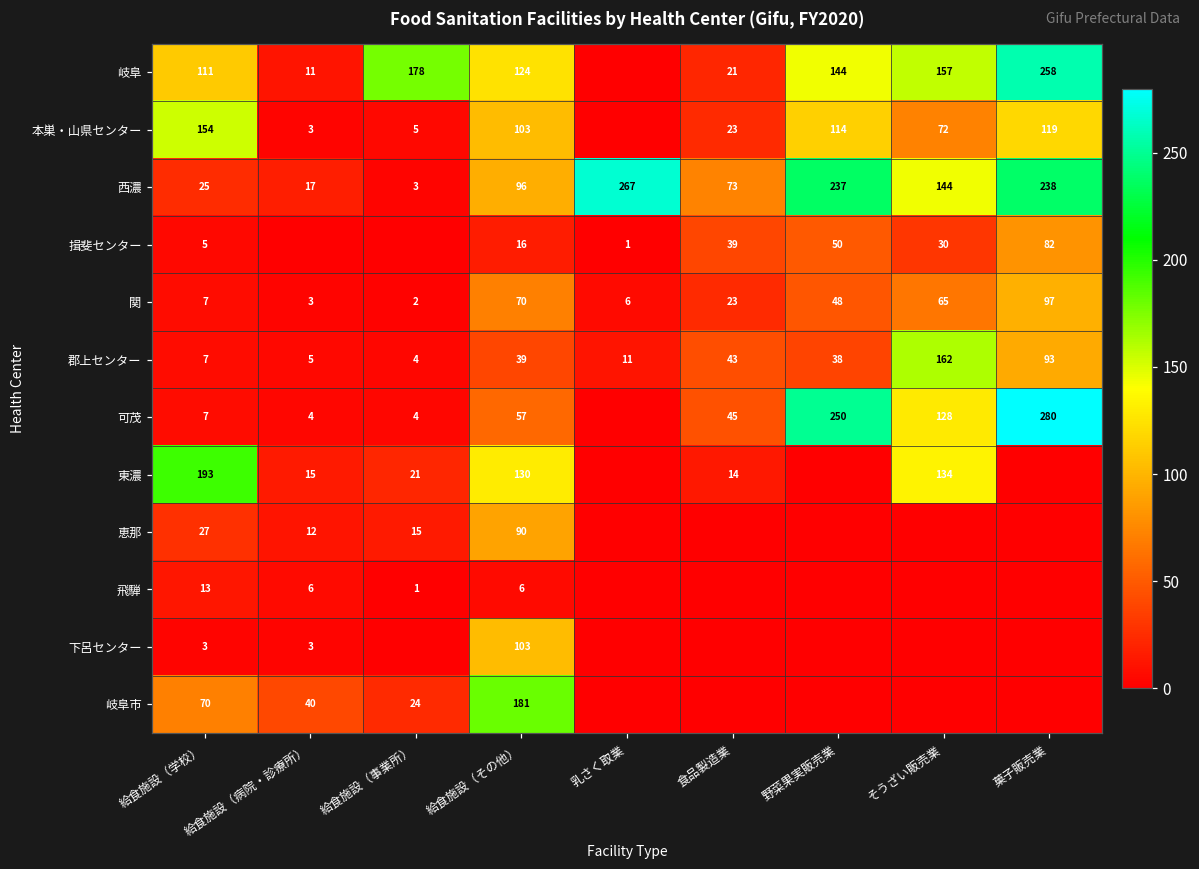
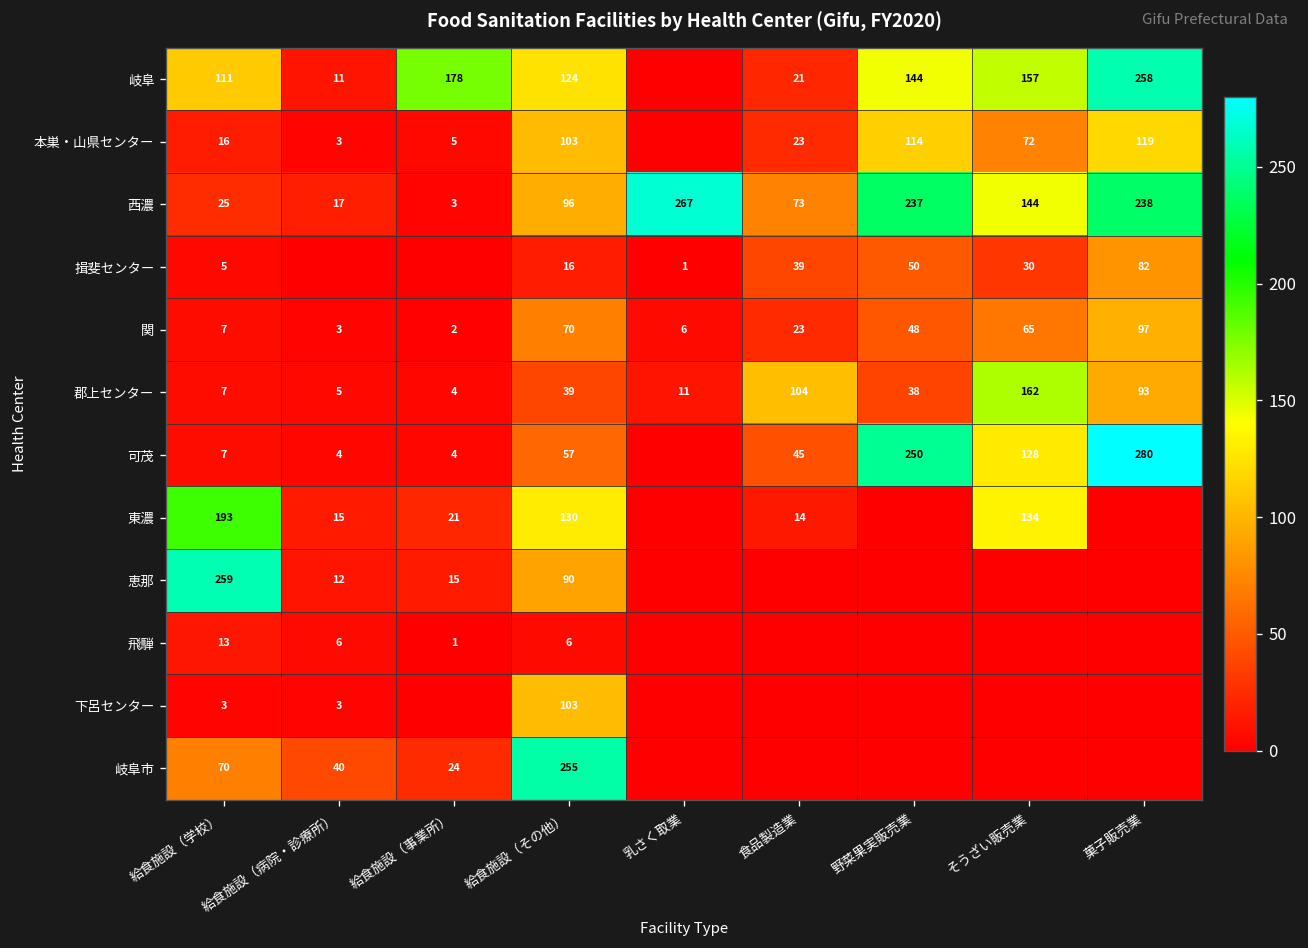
本巣・山県センター, 給食施設（学校）: 154 -> 16
郡上センター, 食品製造業: 43 -> 104
恵那, 給食施設（学校）: 27 -> 259
岐阜市, 給食施設（その他）: 181 -> 255
